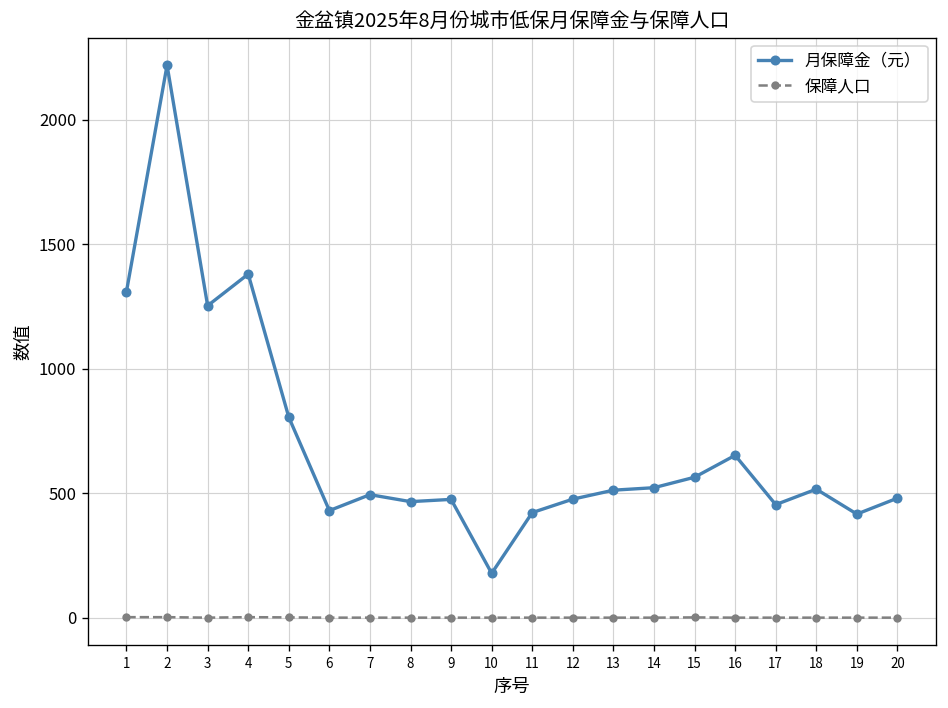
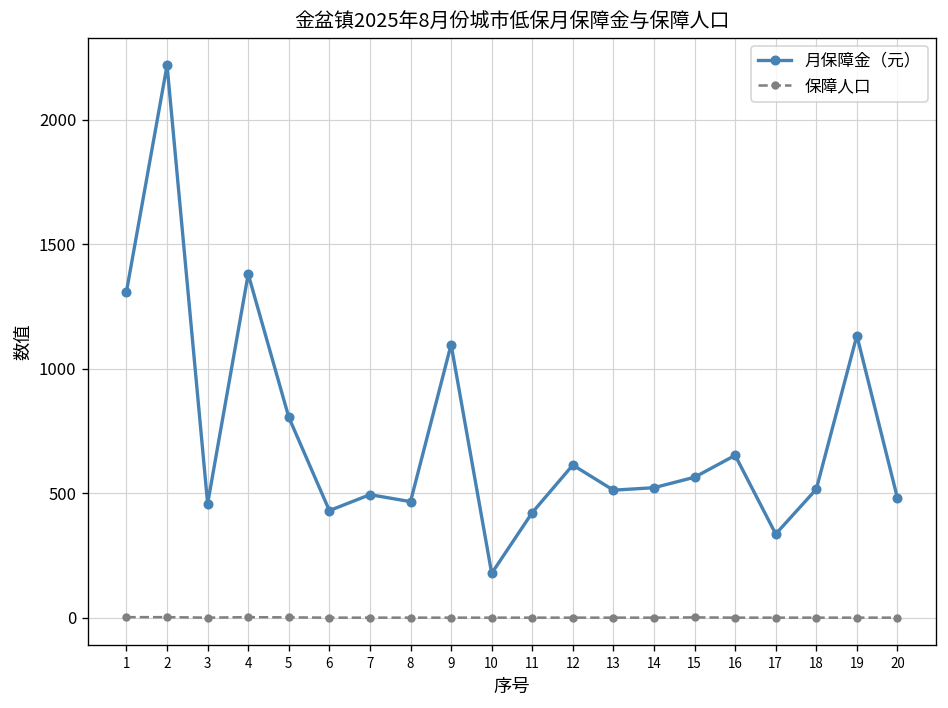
月保障金（元）, 3: 1250 -> 460
月保障金（元）, 9: 480 -> 1100
月保障金（元）, 12: 480 -> 610
月保障金（元）, 17: 460 -> 340
月保障金（元）, 19: 420 -> 1130
